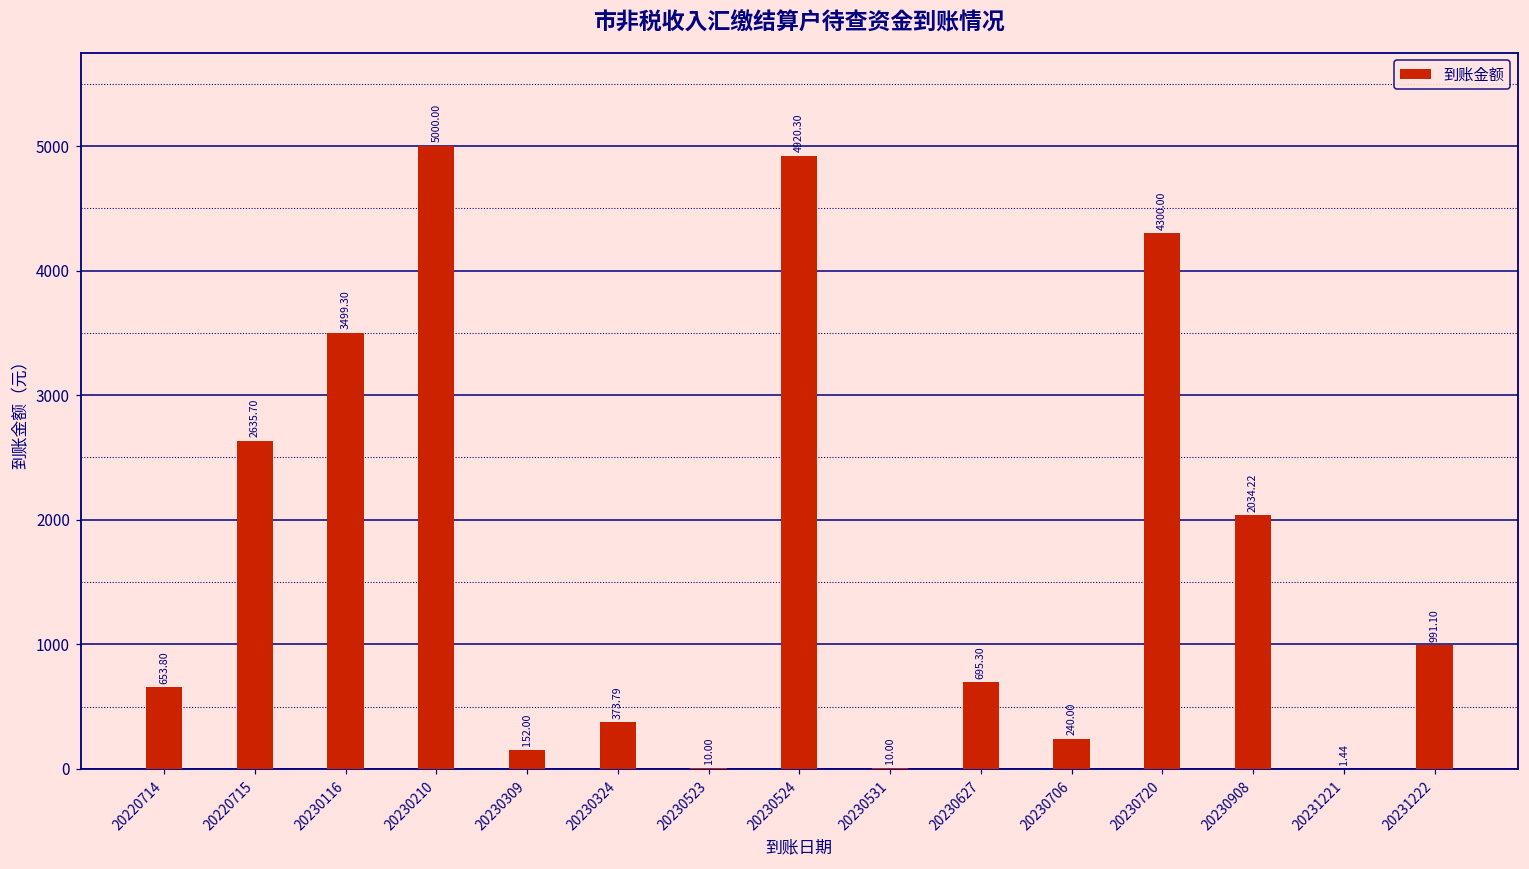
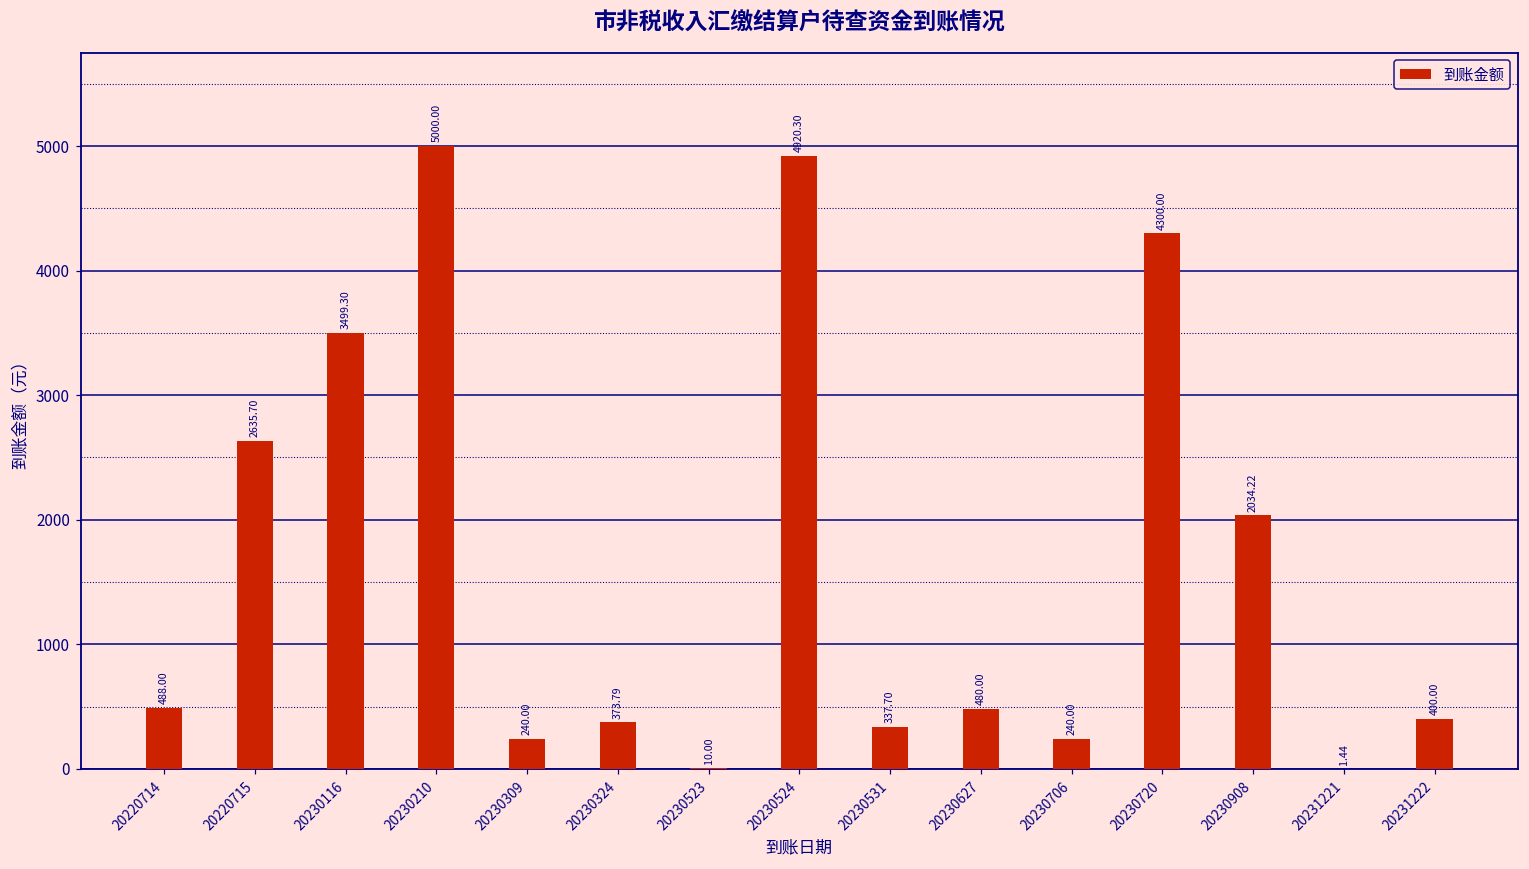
20220714: 653.80 -> 488.00
20230309: 152.00 -> 240.00
20230531: 10.00 -> 337.70
20230627: 695.30 -> 480.00
20231222: 991.10 -> 400.00
